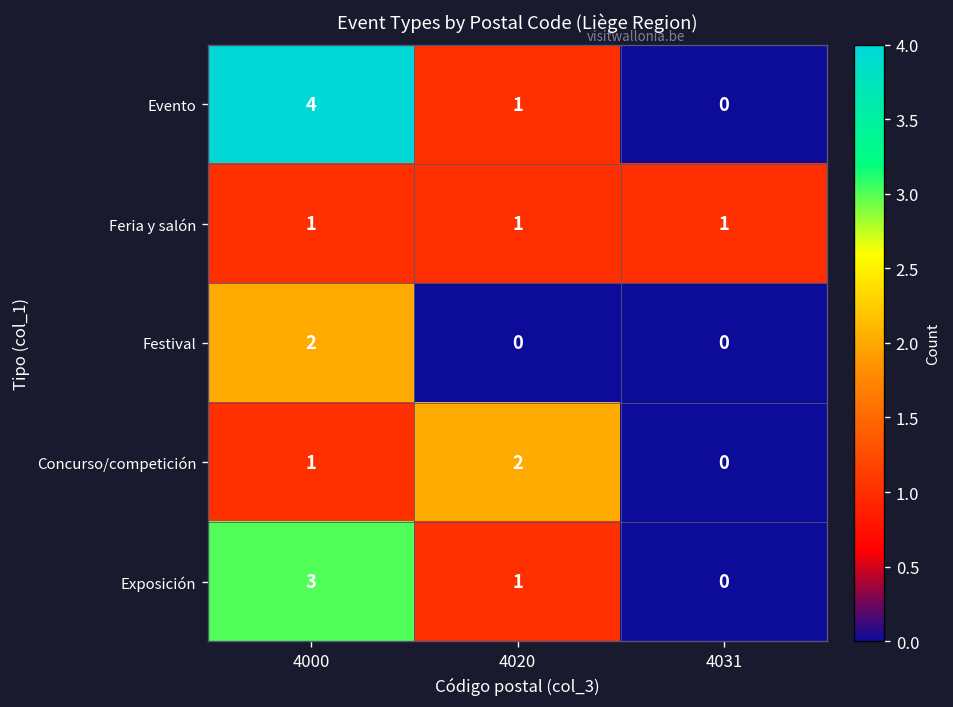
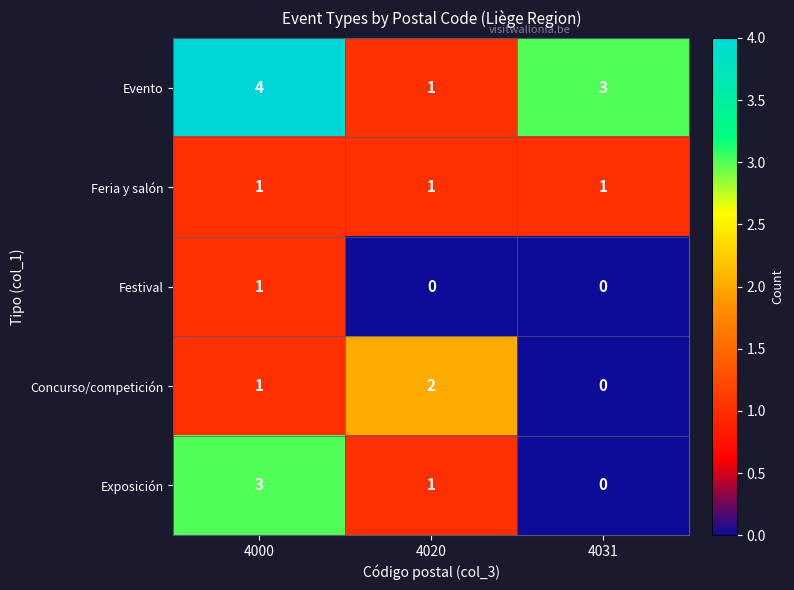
Evento, 4031: 0 -> 3
Festival, 4000: 2 -> 1
